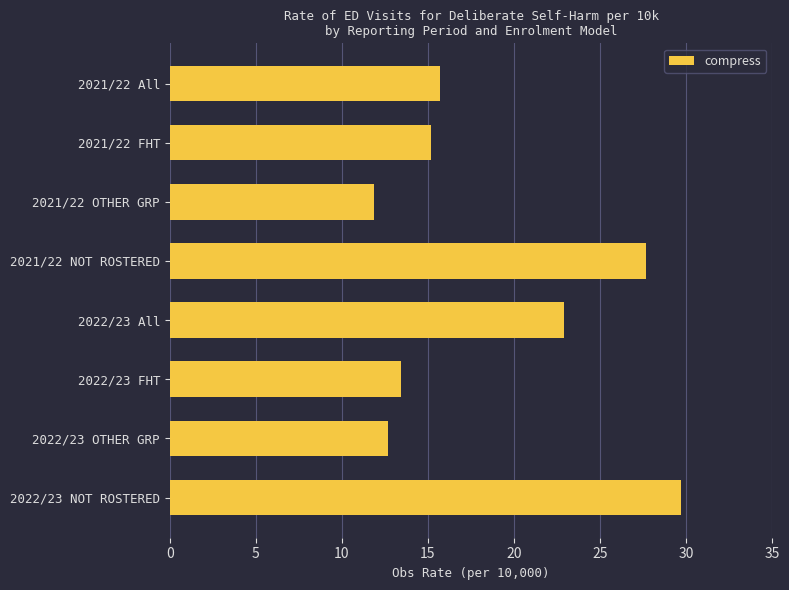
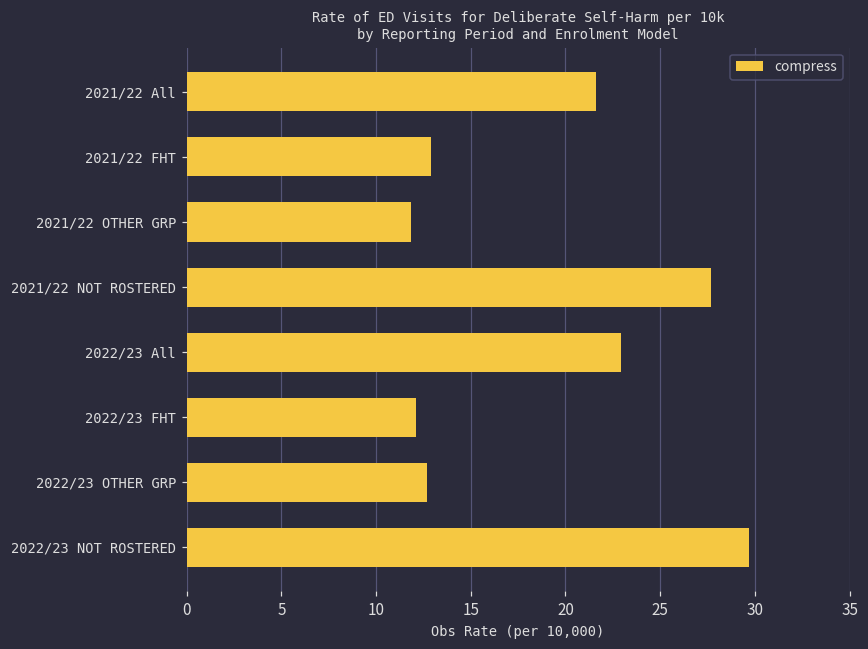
2021/22 All: 15.7 -> 21.6
2021/22 FHT: 15.1 -> 12.9
2022/23 FHT: 13.5 -> 12.1
